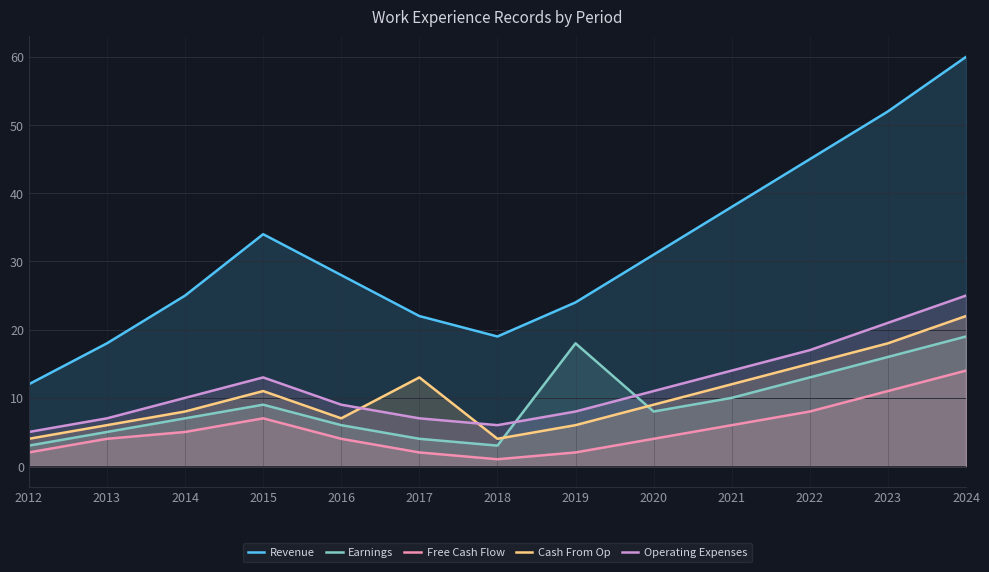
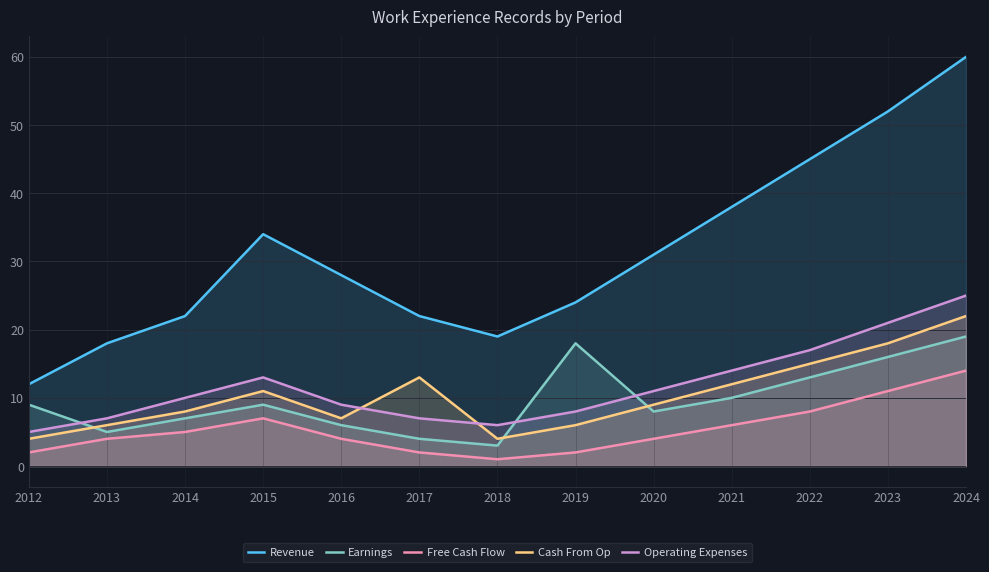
Earnings, 2012: 3 -> 9
Revenue, 2014: 25 -> 22
